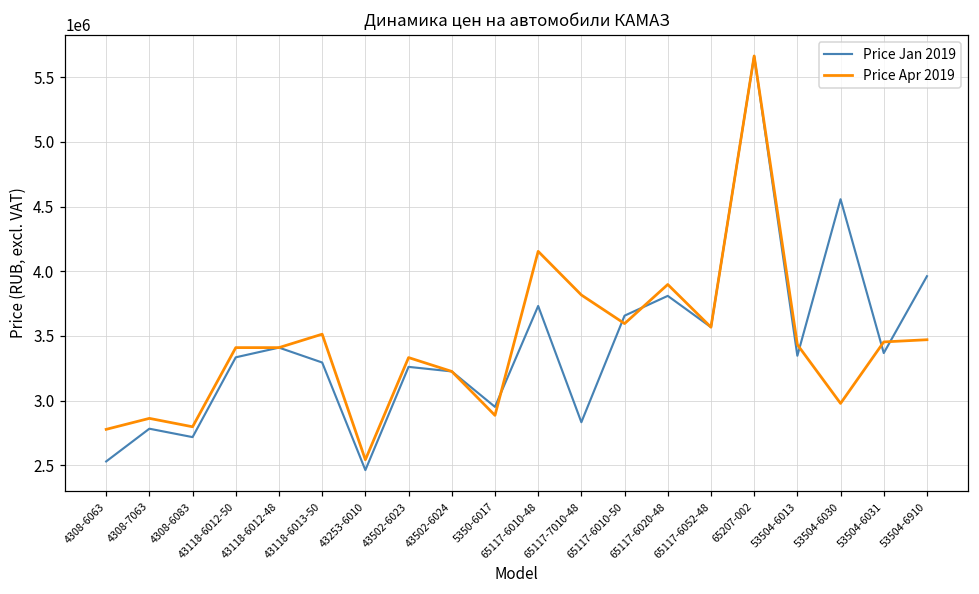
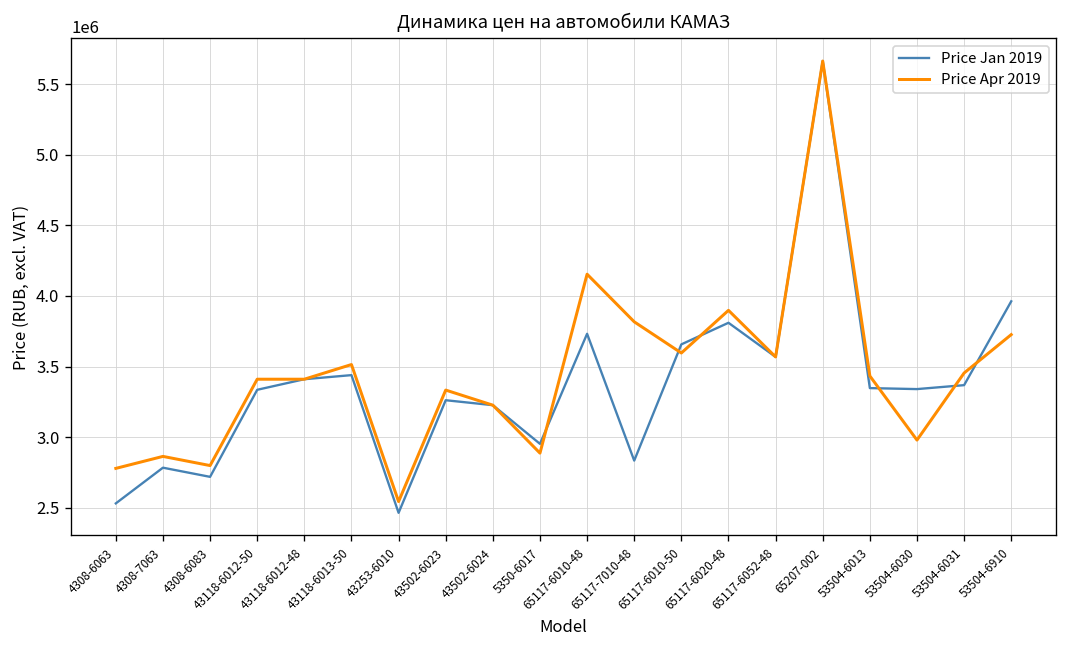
Price Jan 2019, 43118-6013-50: 3290000 -> 3440000
Price Jan 2019, 53504-6030: 4560000 -> 3340000
Price Apr 2019, 53504-6910: 3470000 -> 3730000
